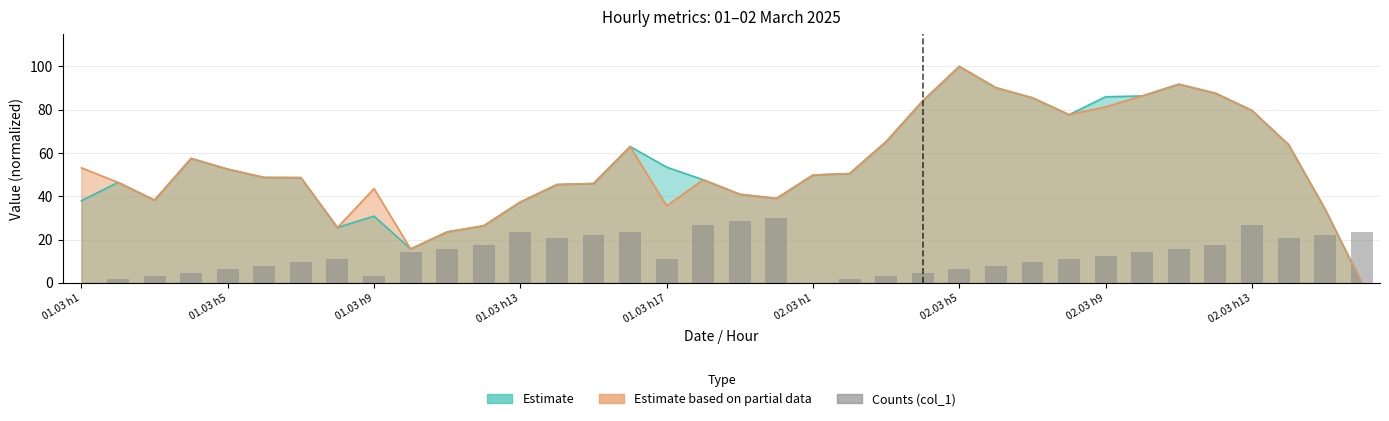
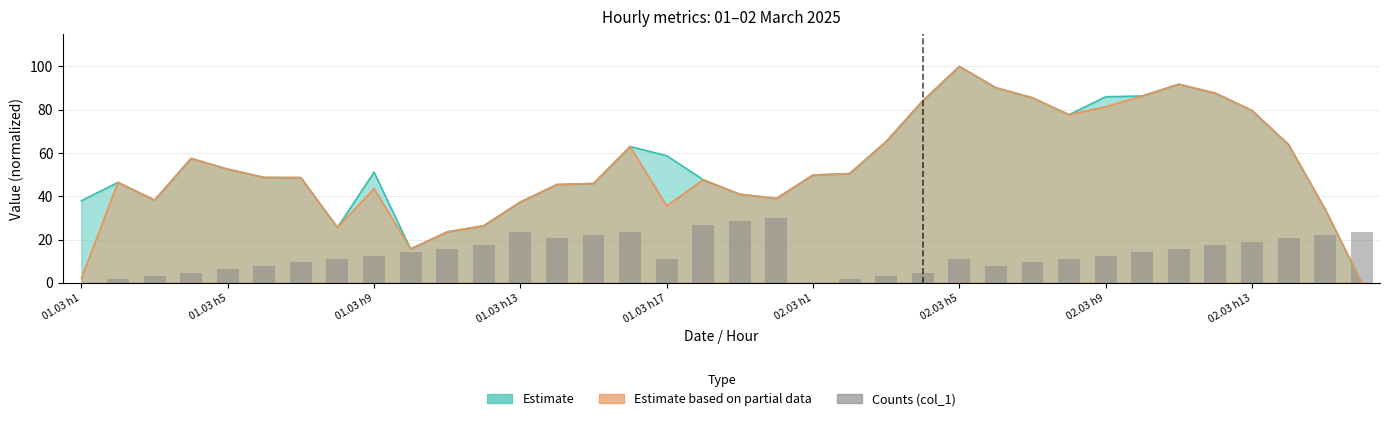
Estimate based on partial data, 01.03 h1: 53 -> 2
Estimate, 01.03 h9: 31 -> 51
Counts (col_1), 01.03 h9: 3 -> 13
Estimate, 01.03 h17: 53 -> 59
Counts (col_1), 02.03 h5: 6 -> 11
Counts (col_1), 02.03 h13: 27 -> 19
